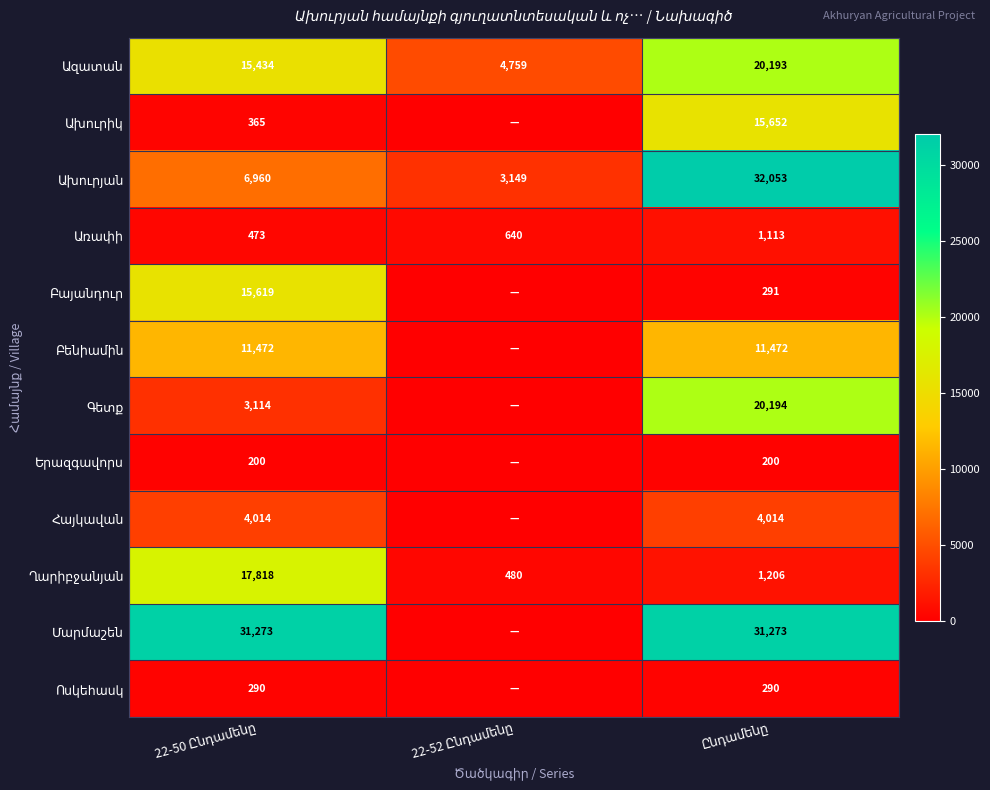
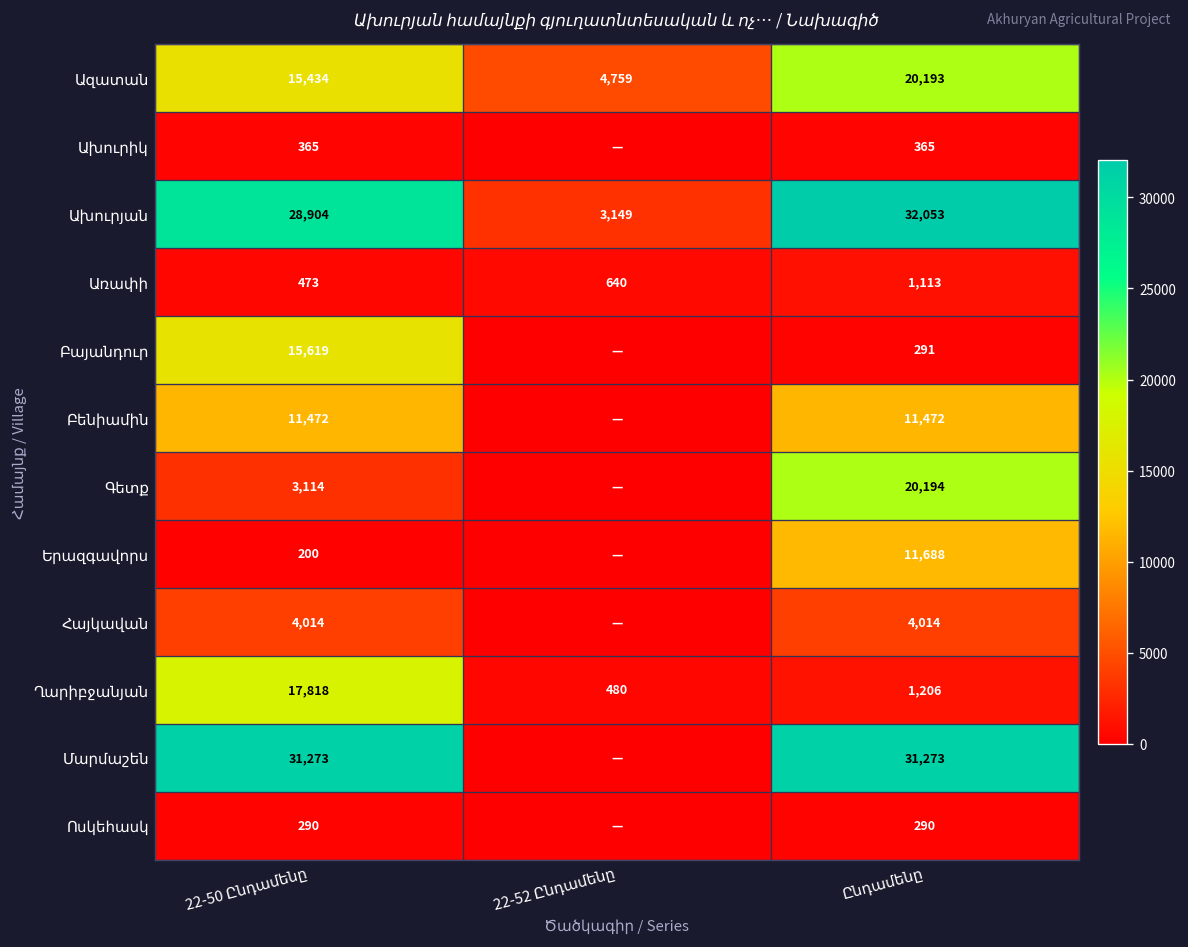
Ախուրիկ, Ընդամենը: 15,652 -> 365
Ախուրյան, 22-50 Ընդամենը: 6,960 -> 28,904
Երազգավորս, Ընդամենը: 200 -> 11,688
